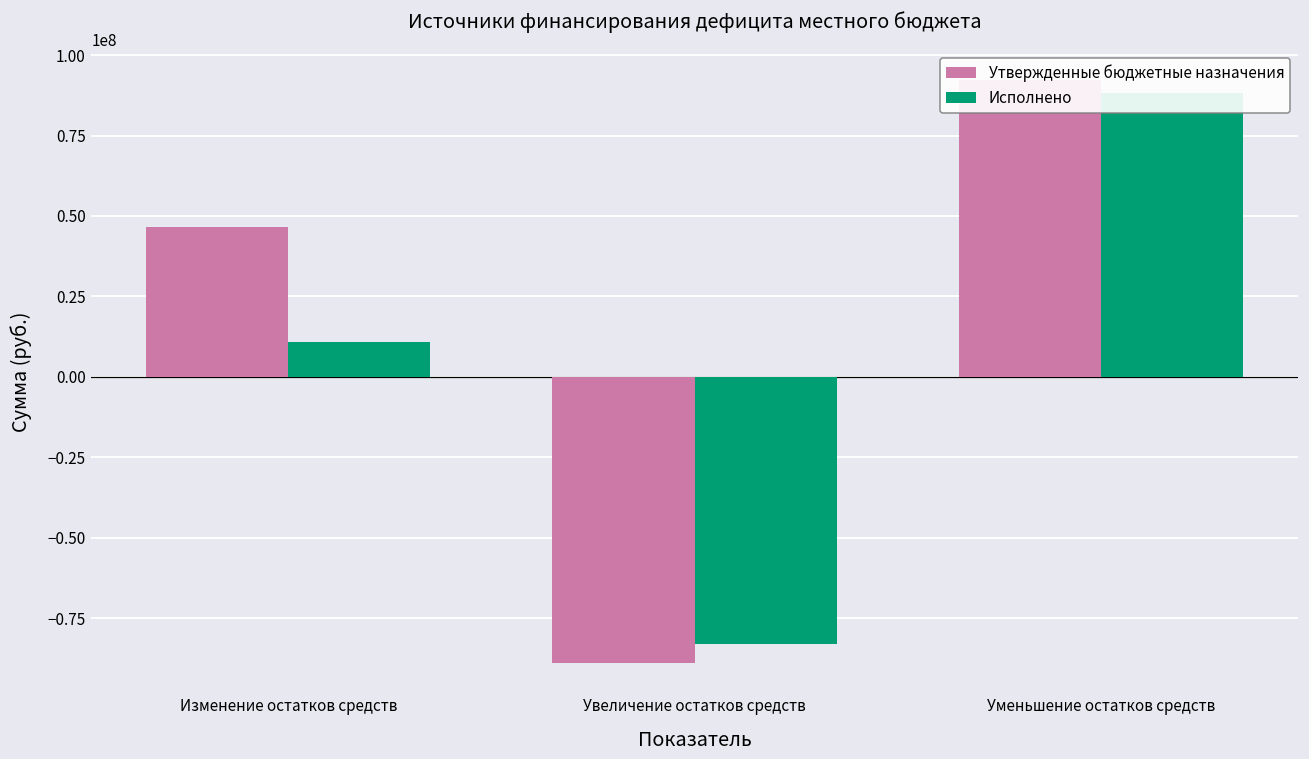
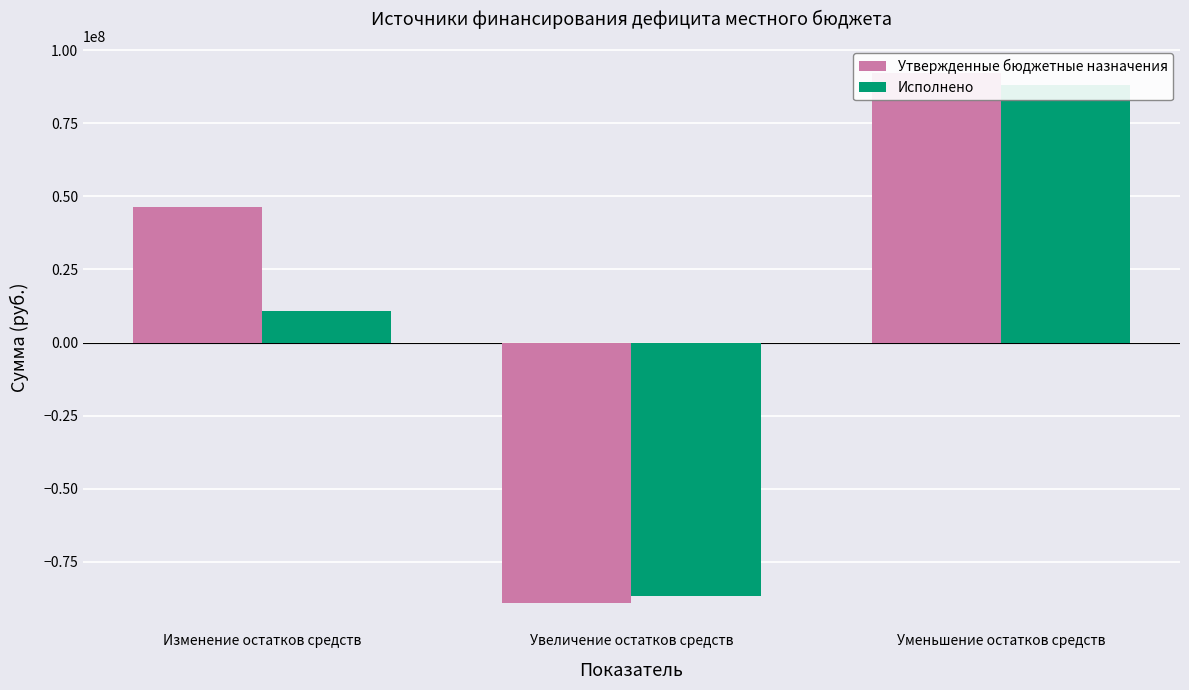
Исполнено, Увеличение остатков средств: -83000000 -> -87000000
